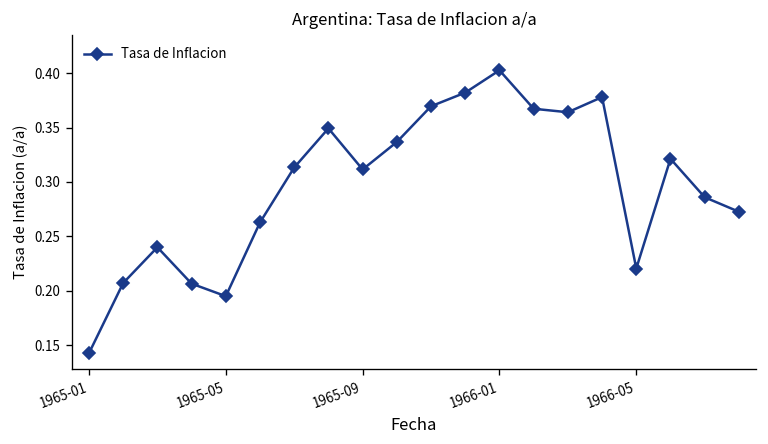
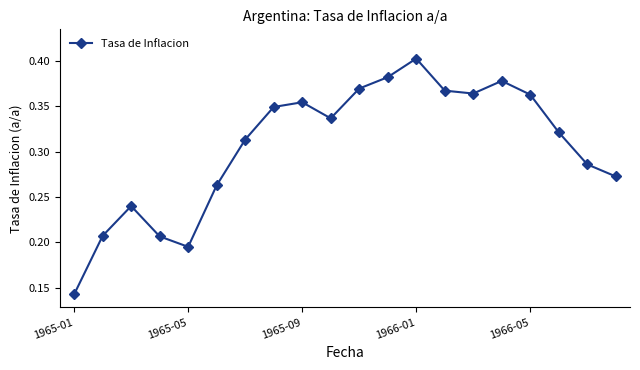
1965-09: 0.31 -> 0.35
1966-05: 0.22 -> 0.36
